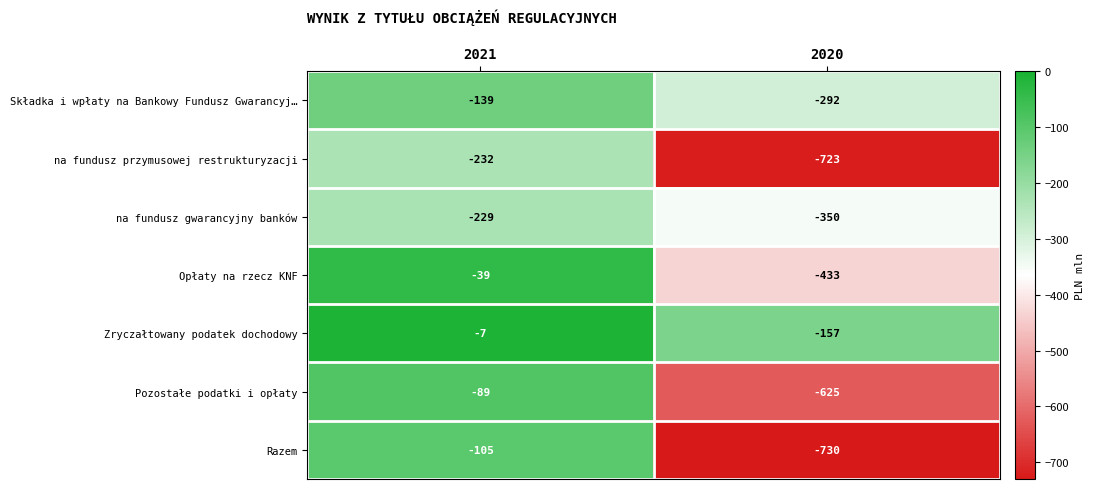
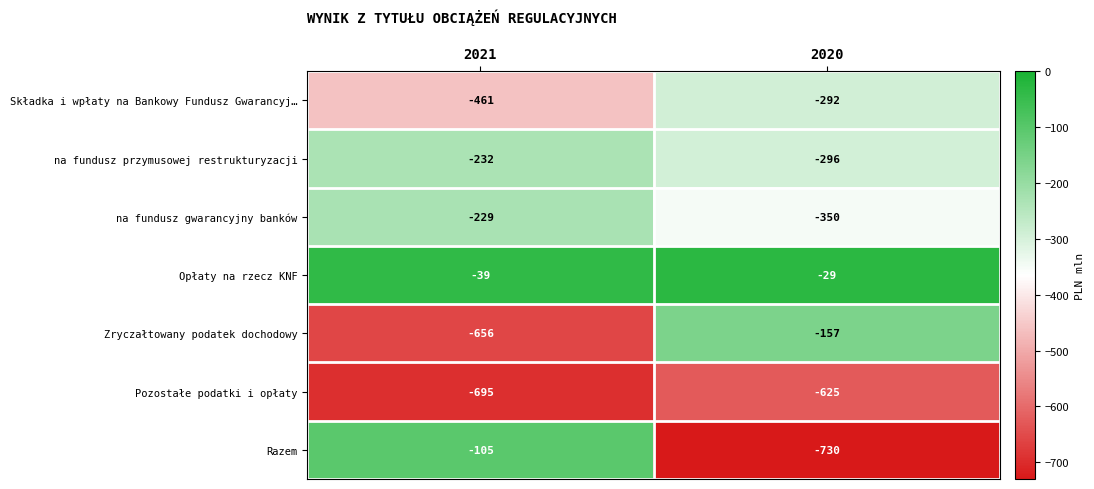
Składka i wpłaty na Bankowy Fundusz Gwarancyj…, 2021: -139 -> -461
na fundusz przymusowej restrukturyzacji, 2020: -723 -> -296
Opłaty na rzecz KNF, 2020: -433 -> -29
Zryczałtowany podatek dochodowy, 2021: -7 -> -656
Pozostałe podatki i opłaty, 2021: -89 -> -695
